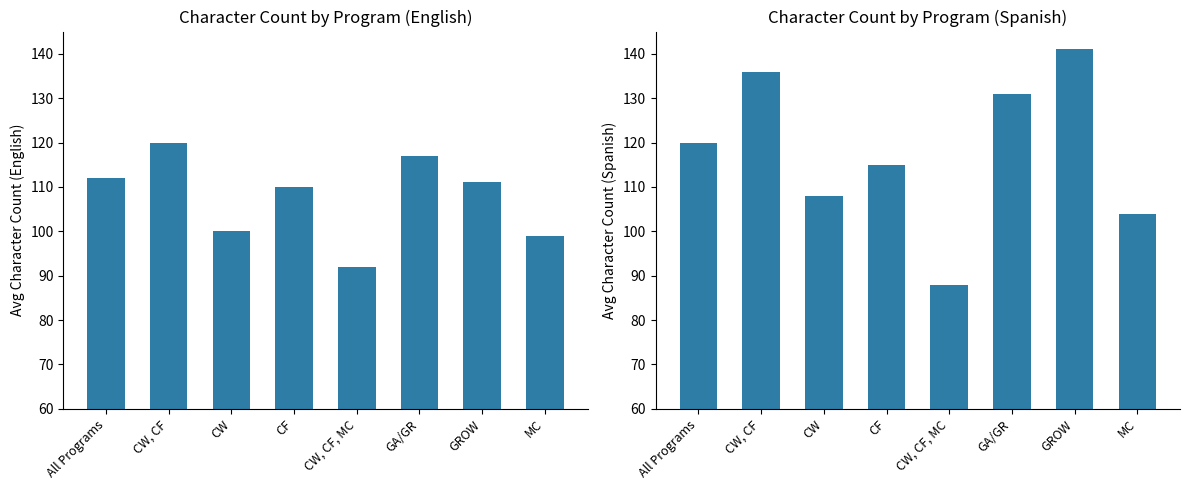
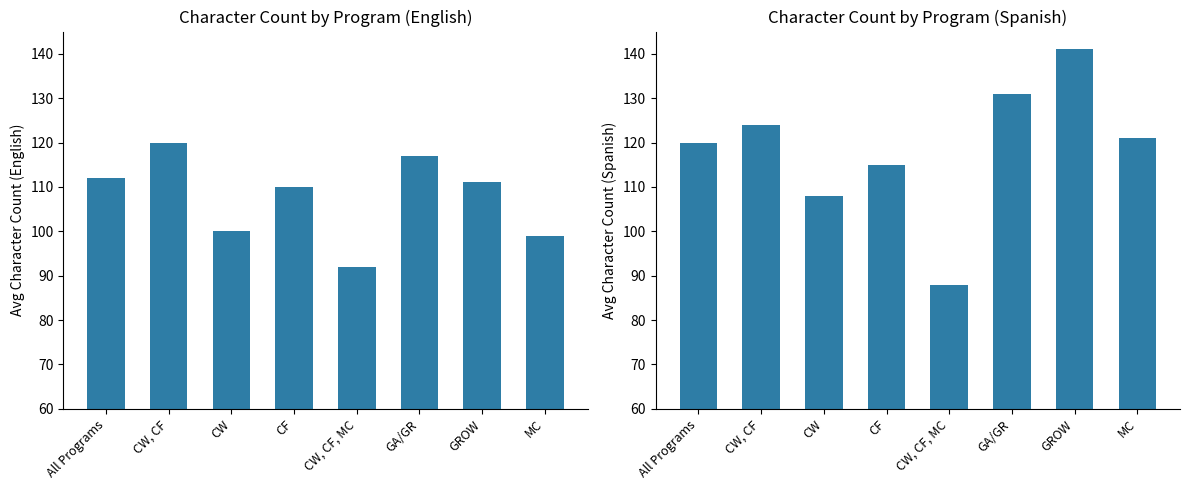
Character Count by Program (Spanish), CW, CF: 136 -> 124
Character Count by Program (Spanish), MC: 104 -> 121
